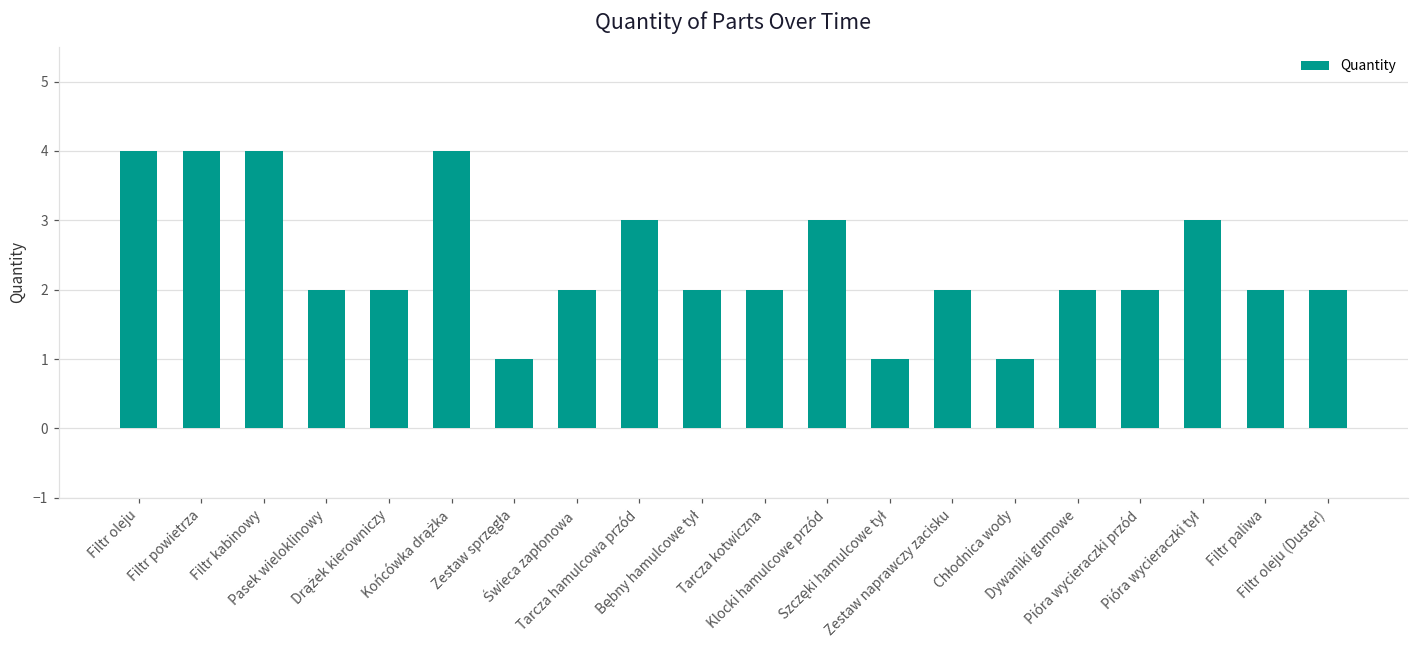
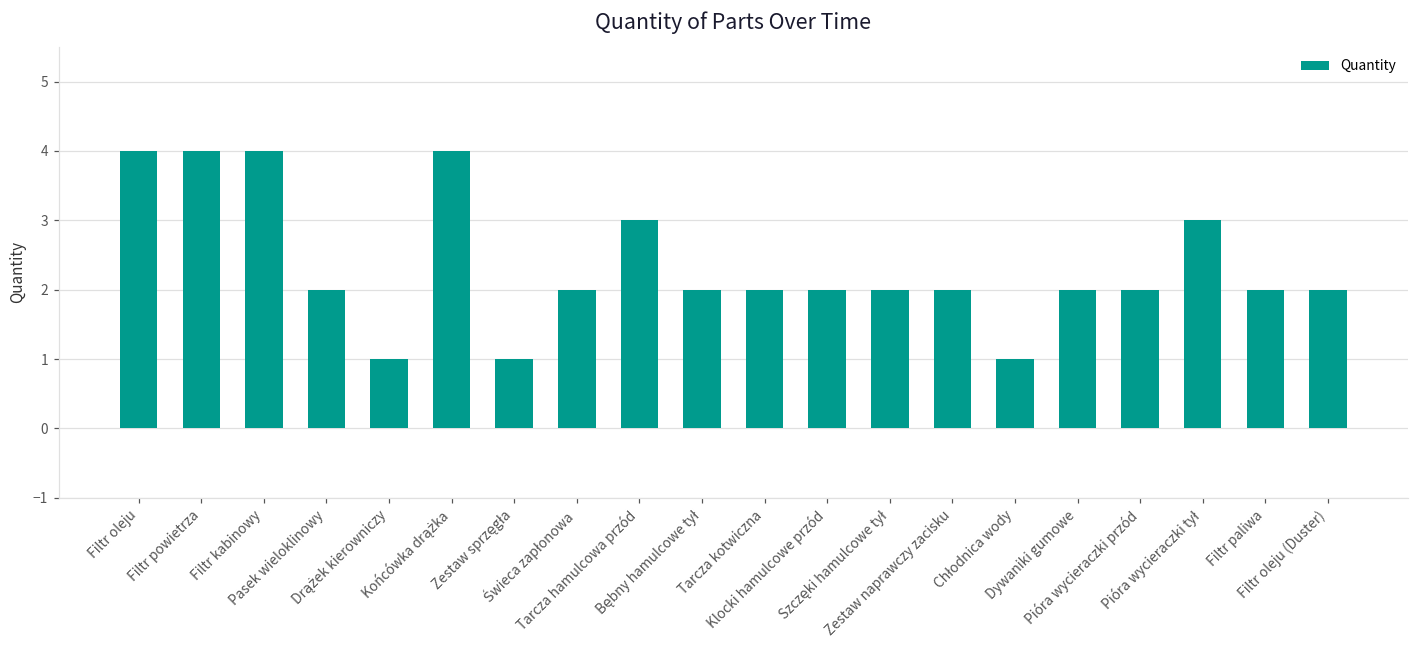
Drążek kierowniczy: 2 -> 1
Klocki hamulcowe przód: 3 -> 2
Szczęki hamulcowe tył: 1 -> 2
